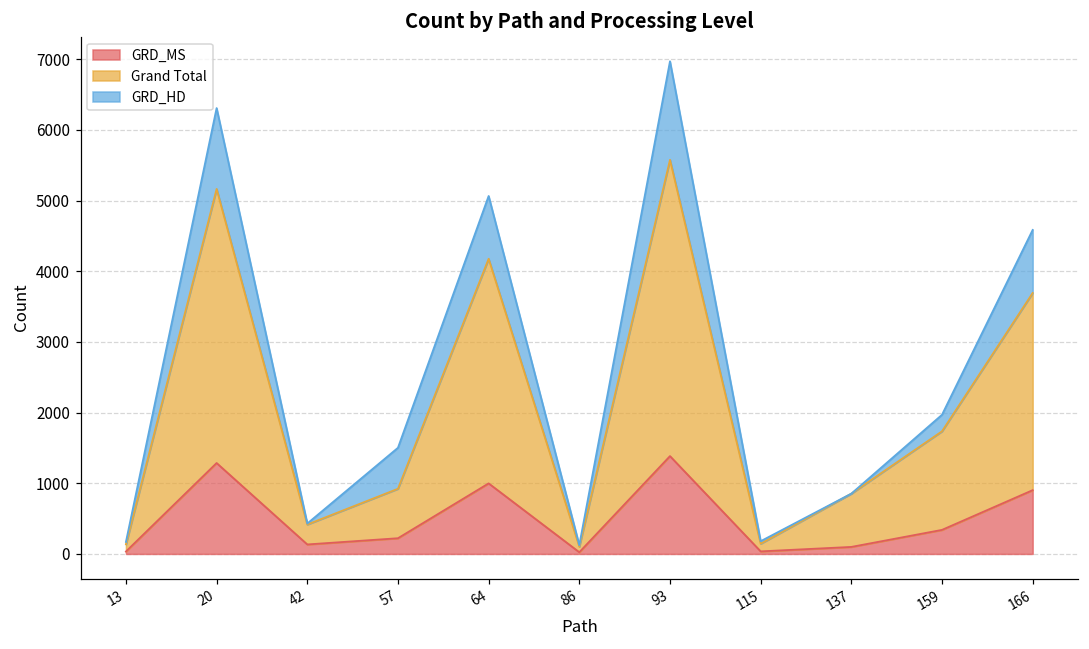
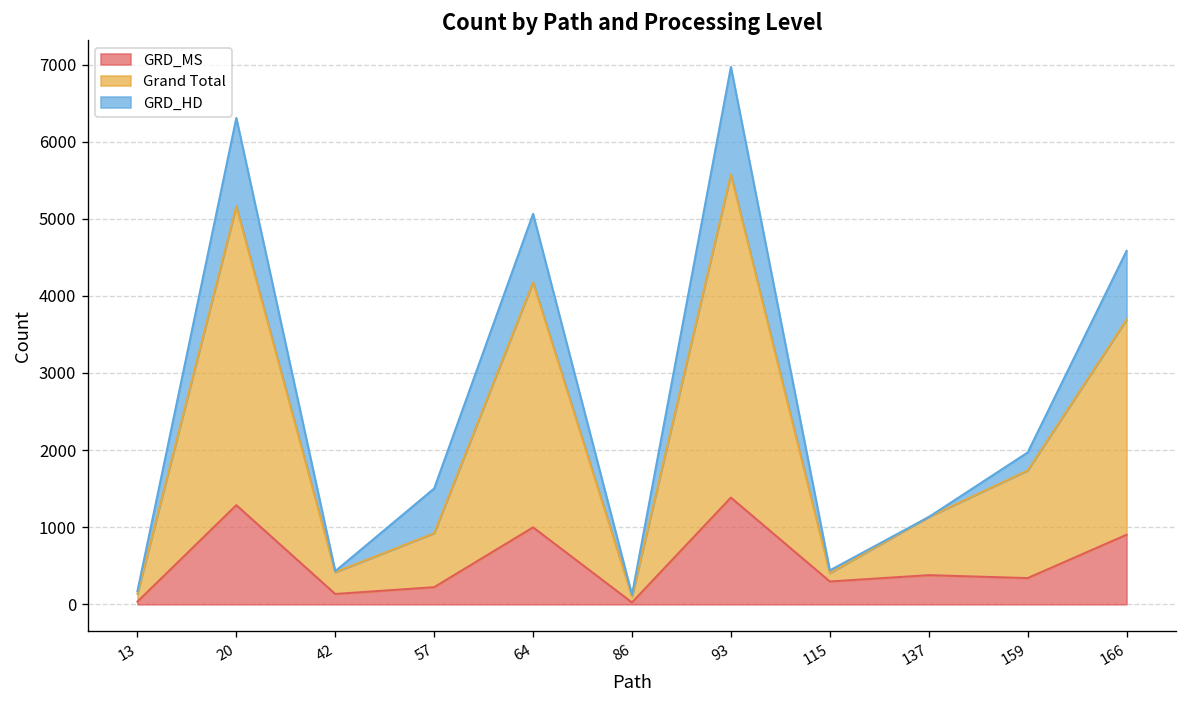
GRD_MS, 115: 0 -> 300
GRD_MS, 137: 100 -> 400
